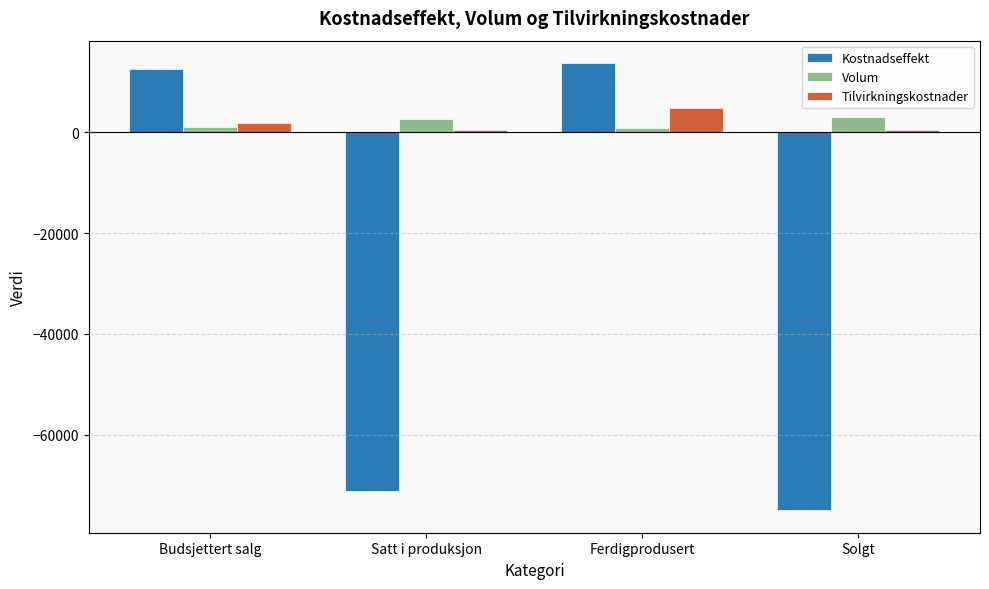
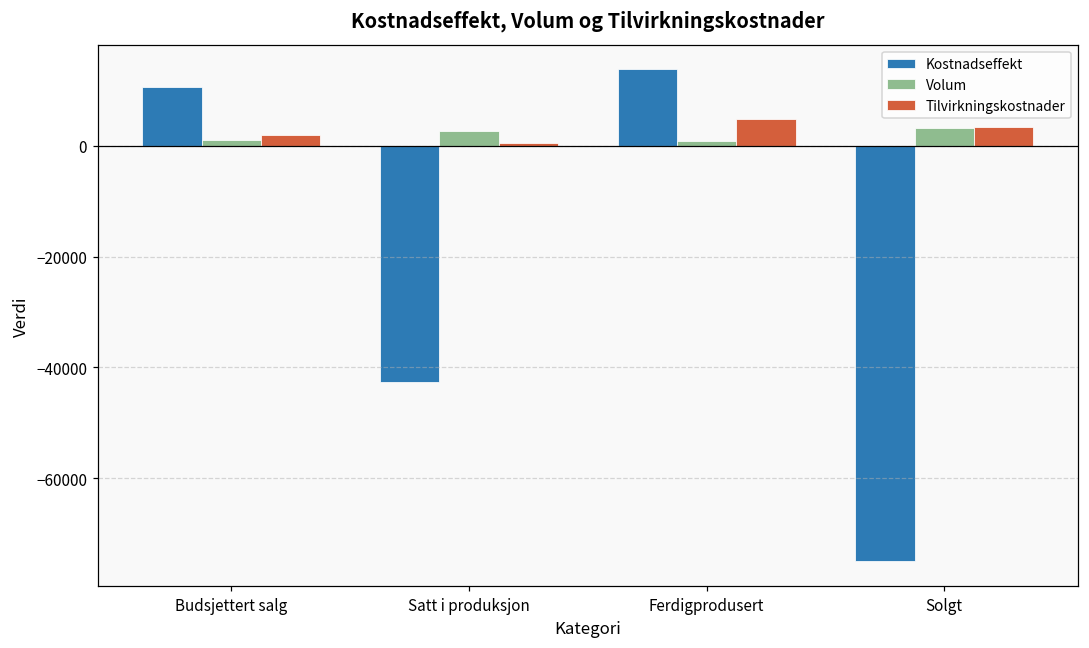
Kostnadseffekt, Budsjettert salg: 13000 -> 11000
Kostnadseffekt, Satt i produksjon: -71000 -> -43000
Tilvirkningskostnader, Solgt: 1000 -> 3000
